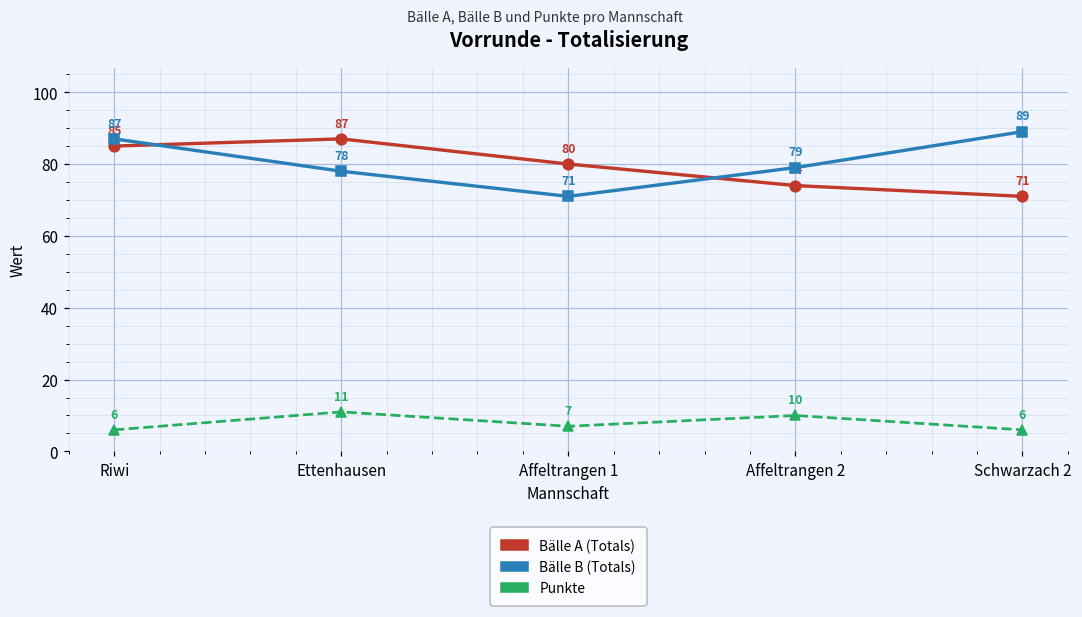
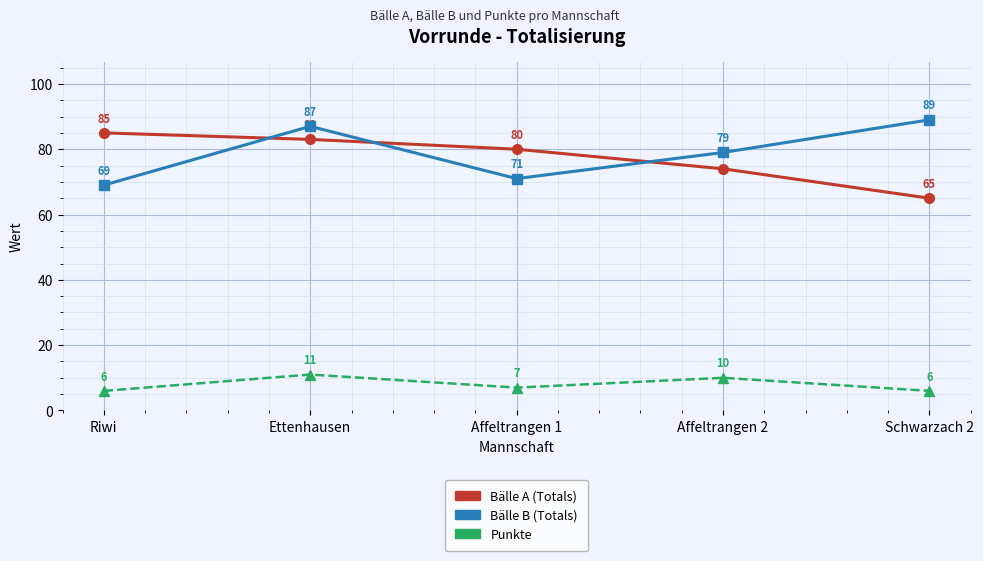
Bälle B (Totals), Riwi: 87 -> 69
Bälle A (Totals), Ettenhausen: 87 -> 83
Bälle B (Totals), Ettenhausen: 78 -> 87
Bälle A (Totals), Schwarzach 2: 71 -> 65
